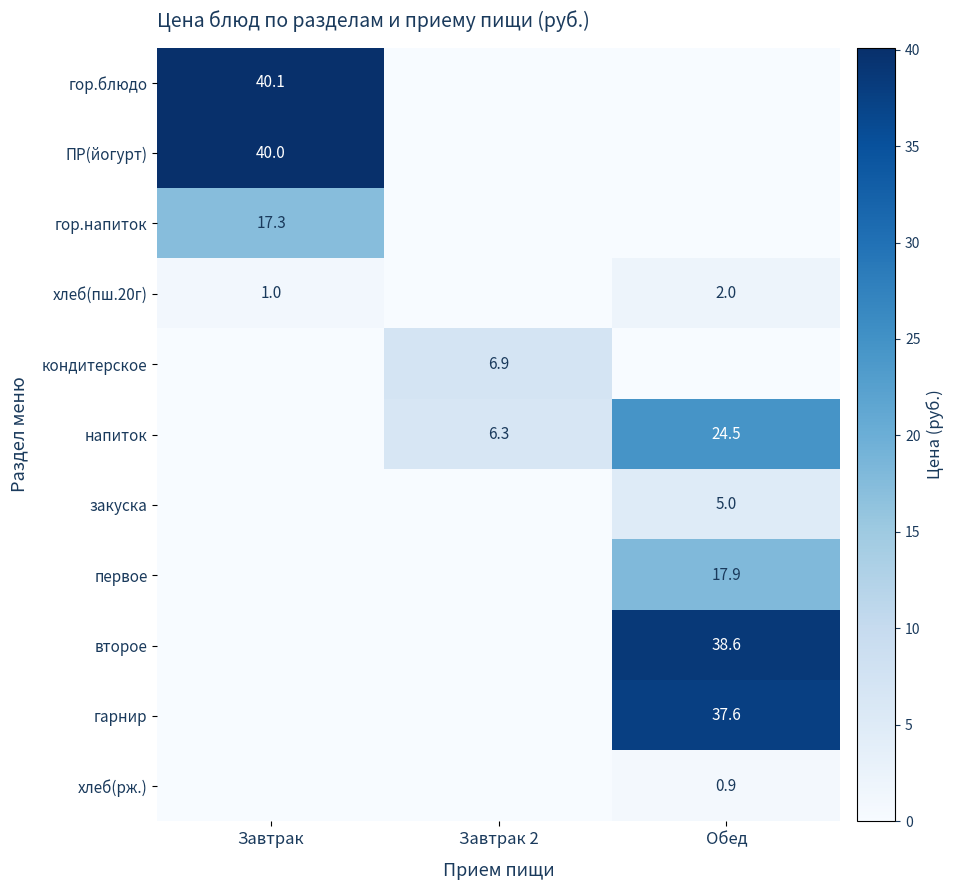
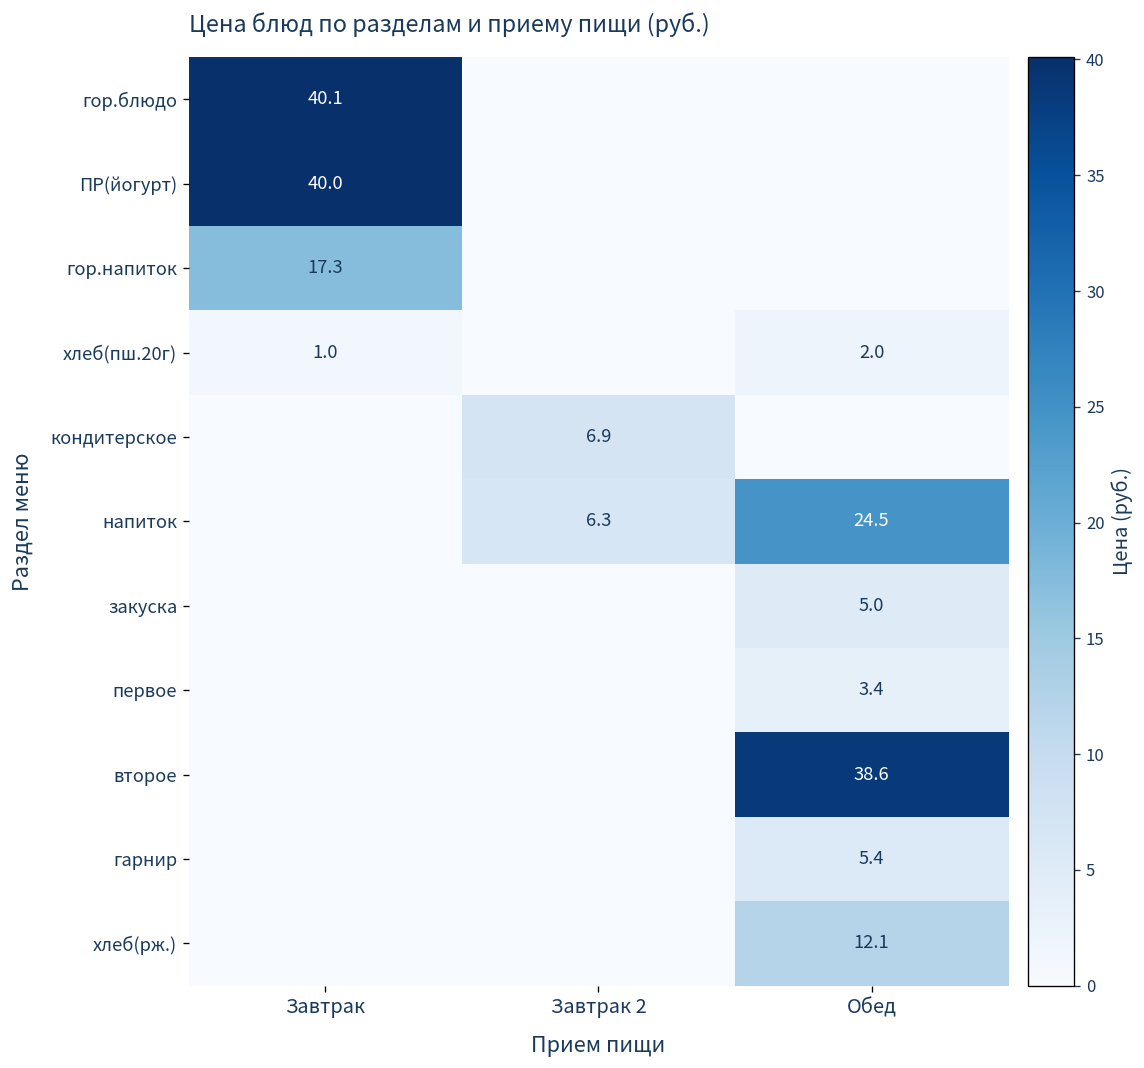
первое, Обед: 17.9 -> 3.4
гарнир, Обед: 37.6 -> 5.4
хлеб(рж.), Обед: 0.9 -> 12.1
